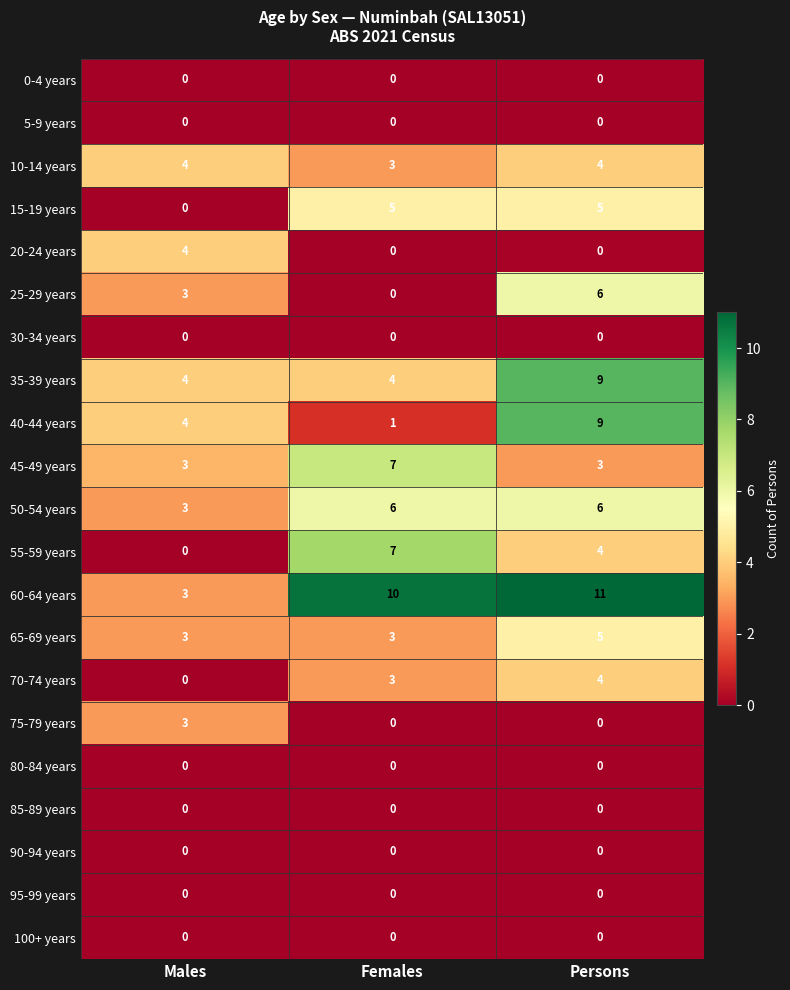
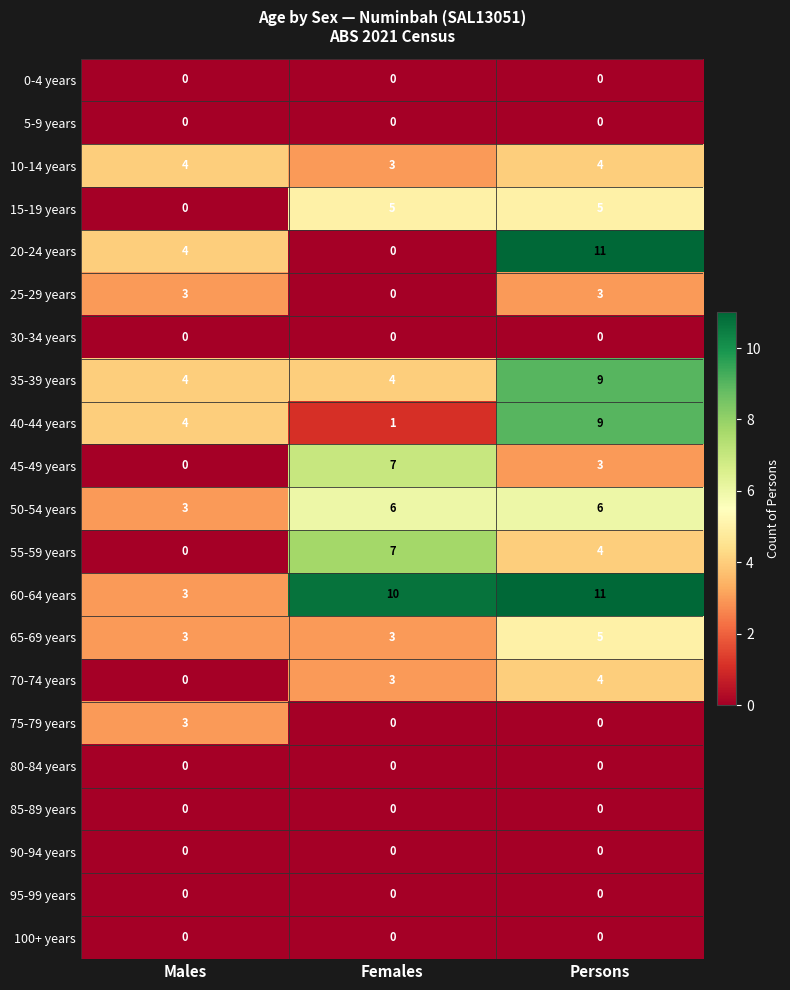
20-24 years, Persons: 0 -> 11
25-29 years, Persons: 6 -> 3
45-49 years, Males: 3 -> 0
